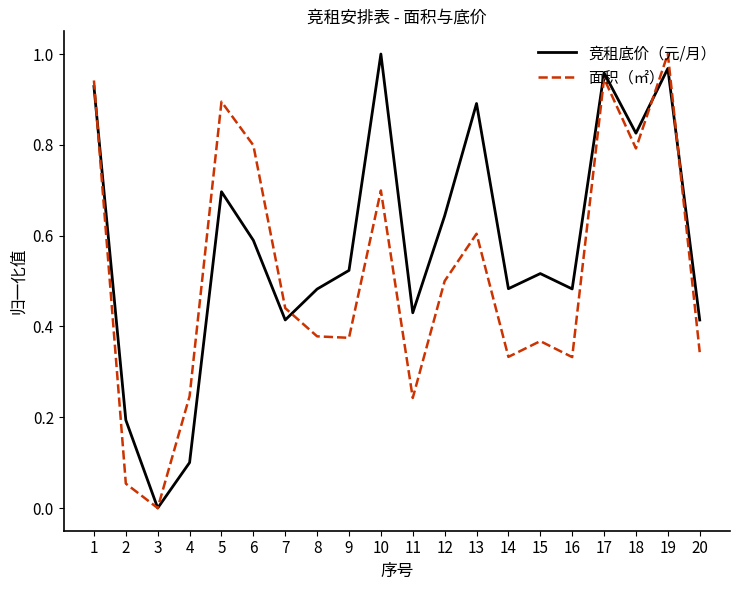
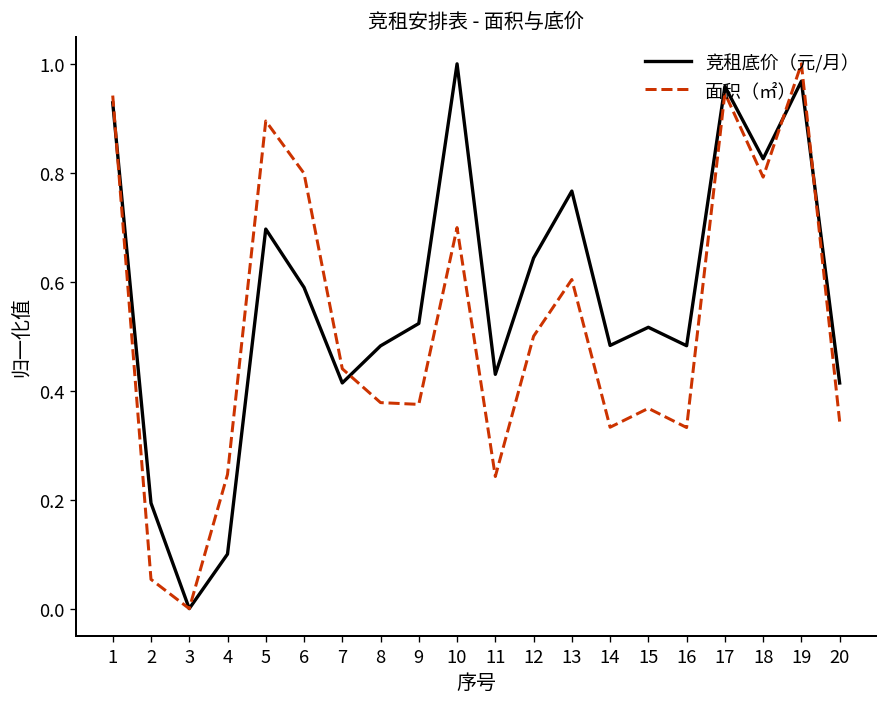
竞租底价（元/月）, 13: 0.89 -> 0.77
